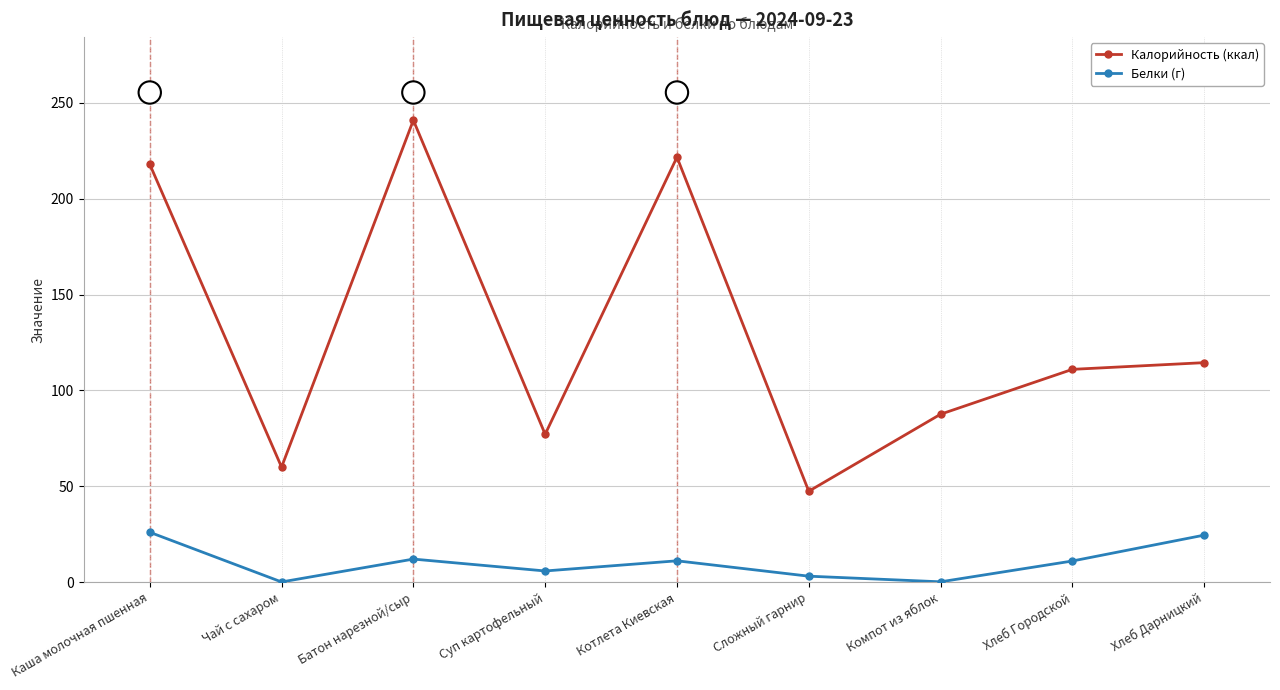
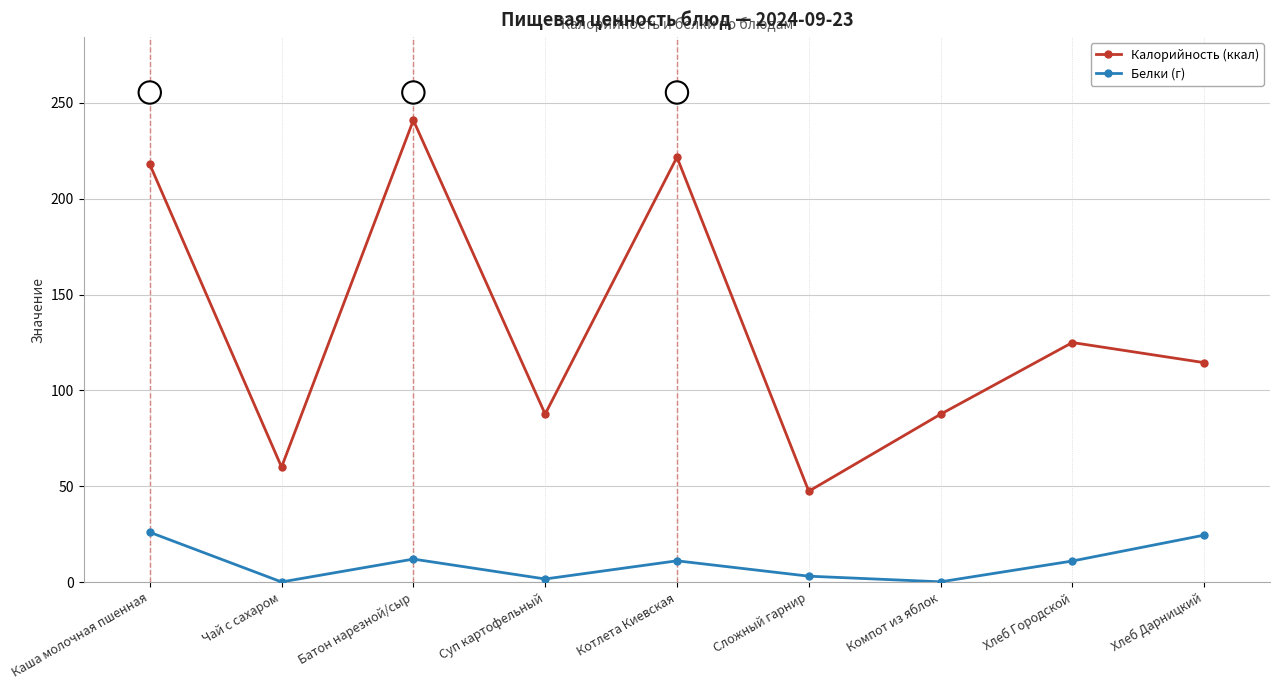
Калорийность (ккал), Суп картофельный: 77 -> 88
Белки (г), Суп картофельный: 6 -> 2
Калорийность (ккал), Хлеб Городской: 111 -> 125
